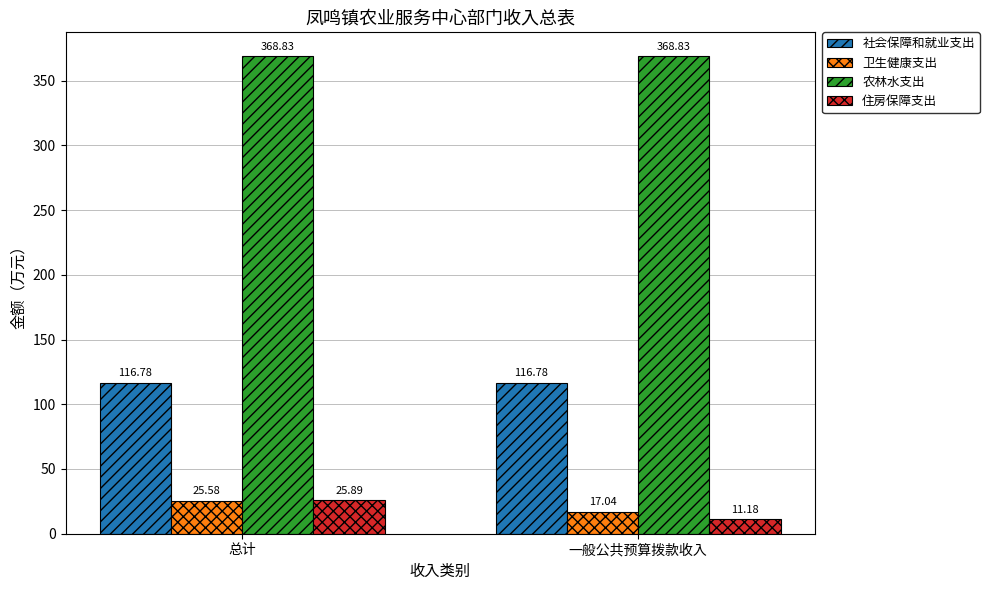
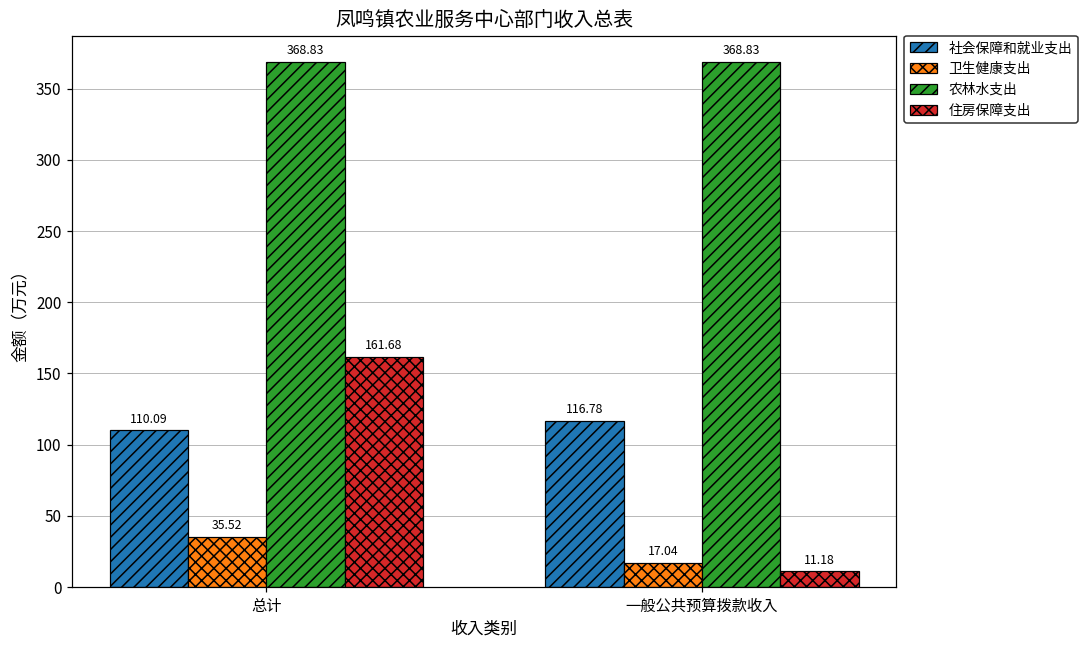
社会保障和就业支出, 总计: 116.78 -> 110.09
卫生健康支出, 总计: 25.58 -> 35.52
住房保障支出, 总计: 25.89 -> 161.68
